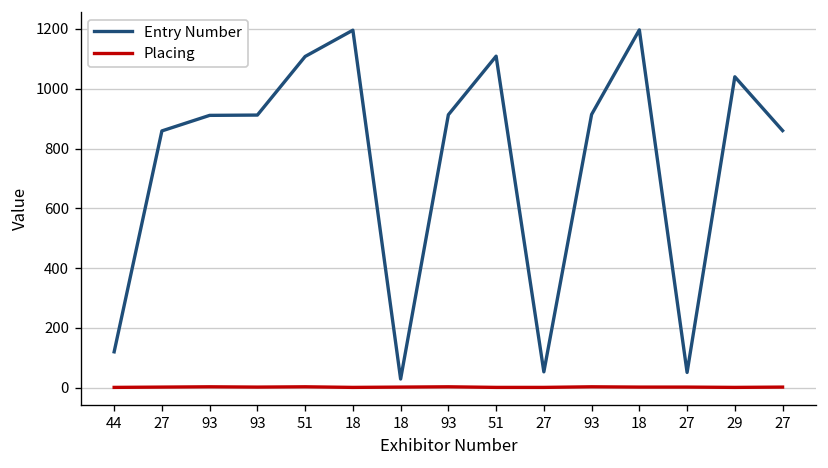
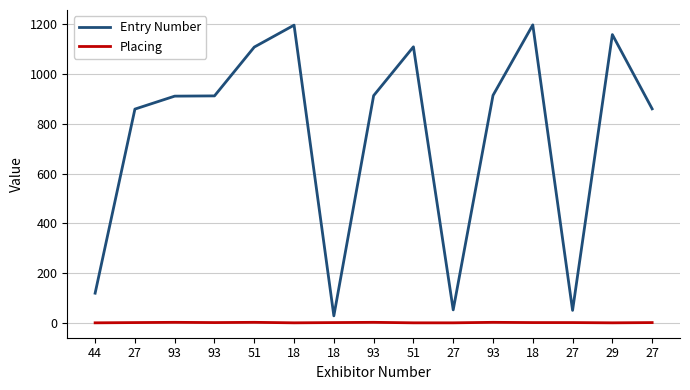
Entry Number, 29: 1040 -> 1160
